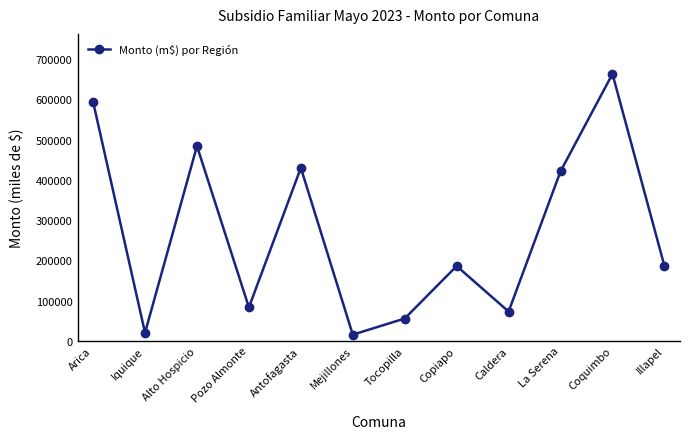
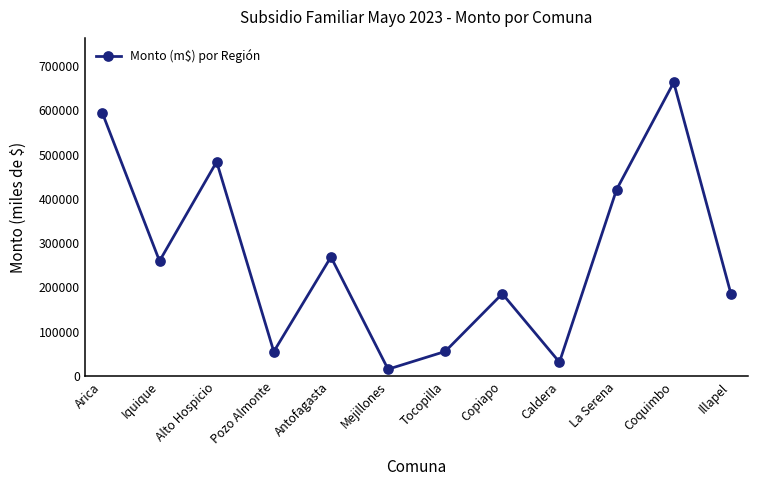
Iquique: 20000 -> 260000
Pozo Almonte: 80000 -> 60000
Antofagasta: 430000 -> 270000
Caldera: 70000 -> 30000
